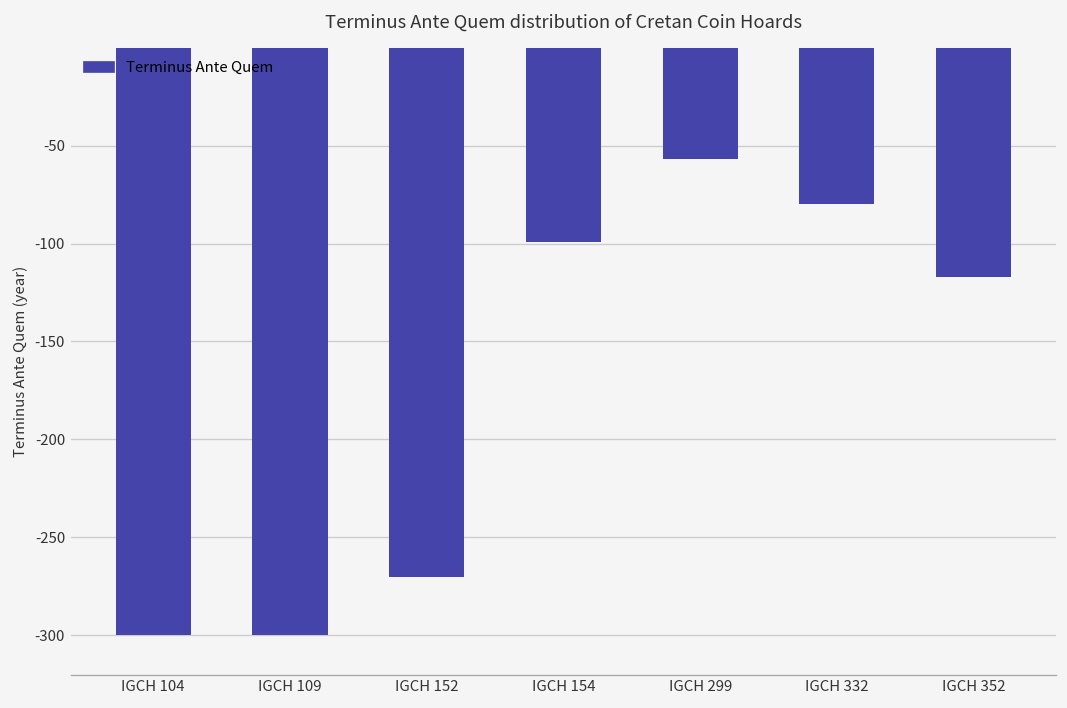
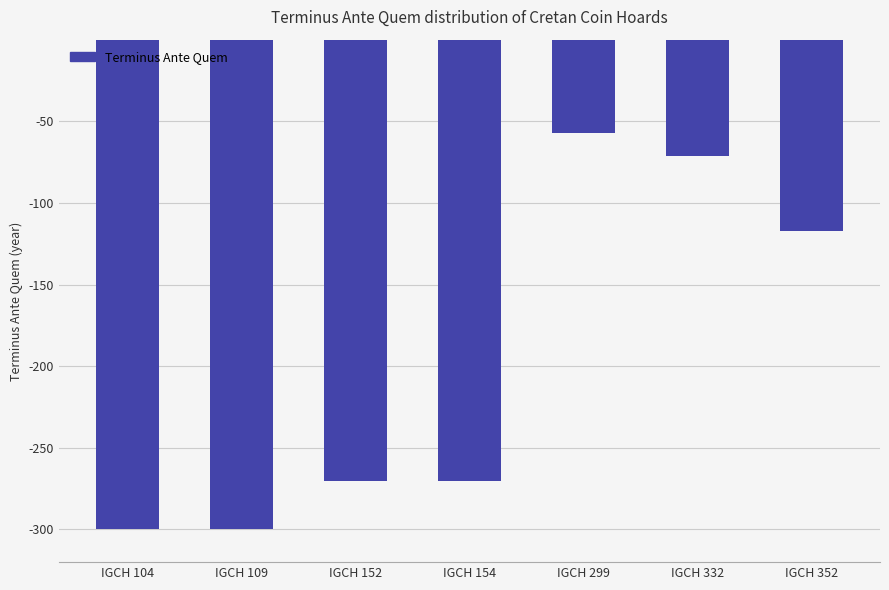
IGCH 154: -99 -> -270
IGCH 332: -80 -> -71
